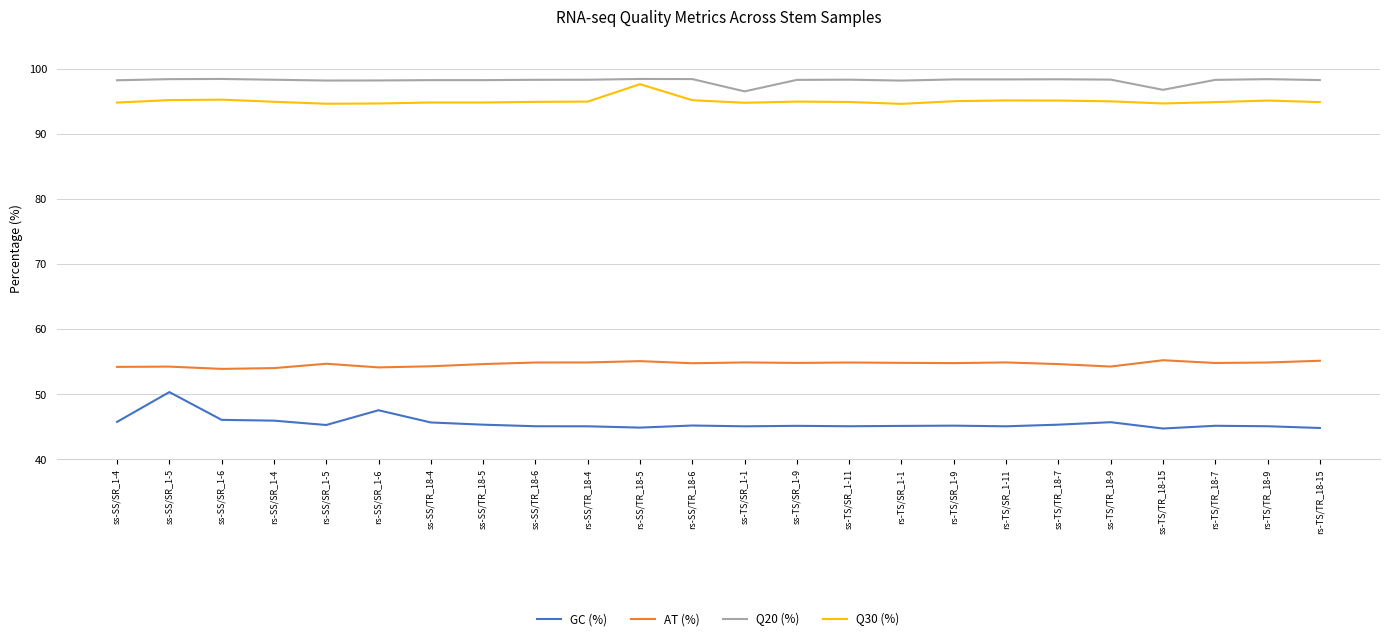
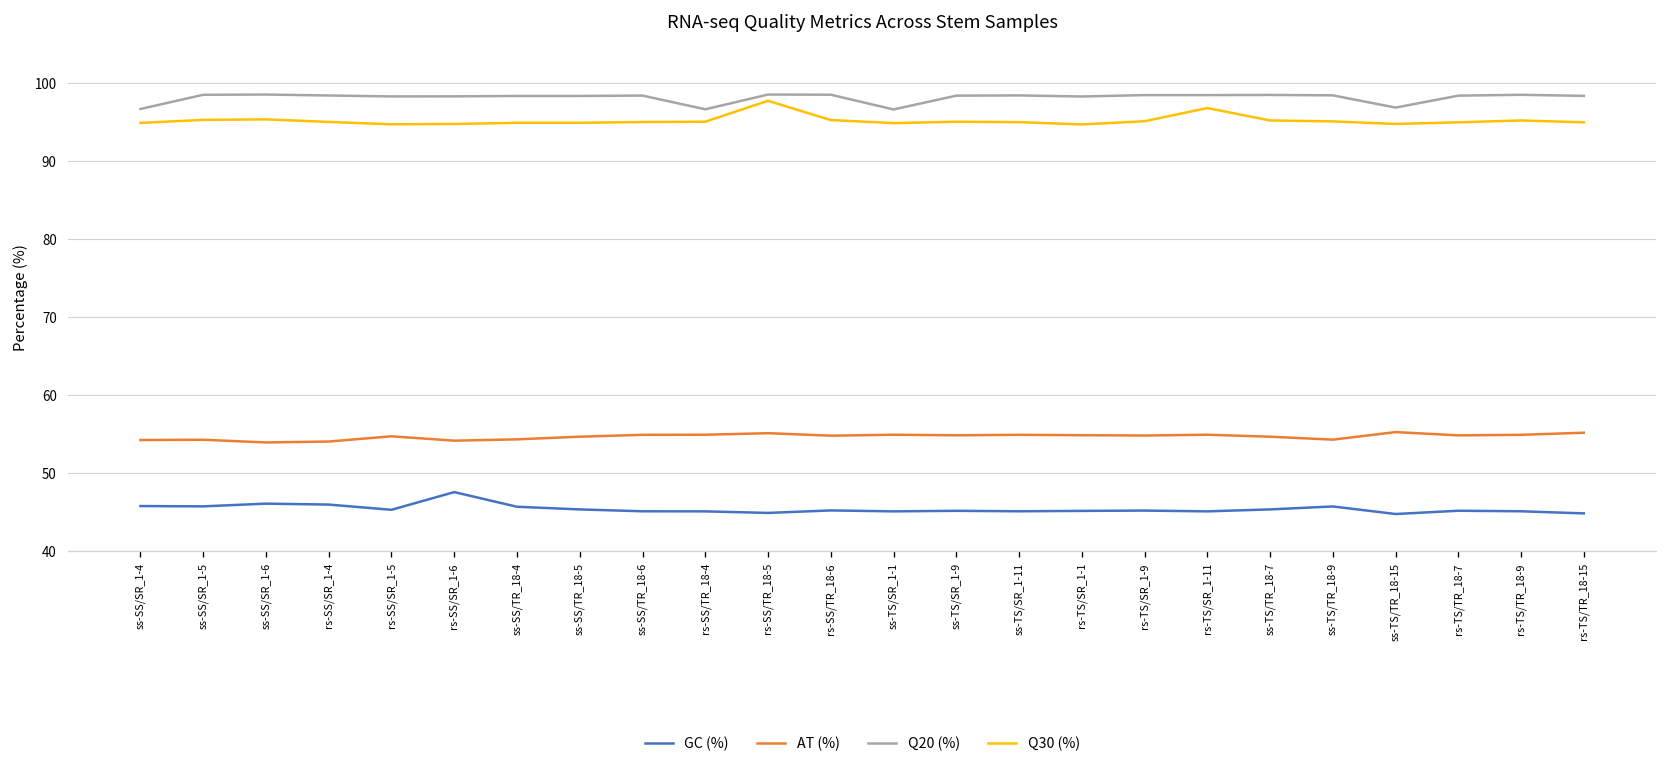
Q20 (%), ss-SS/SR_1-4: 98 -> 97
GC (%), ss-SS/SR_1-5: 50 -> 46
Q20 (%), rs-SS/TR_18-4: 98 -> 97
Q30 (%), rs-TS/SR_1-11: 95 -> 97
